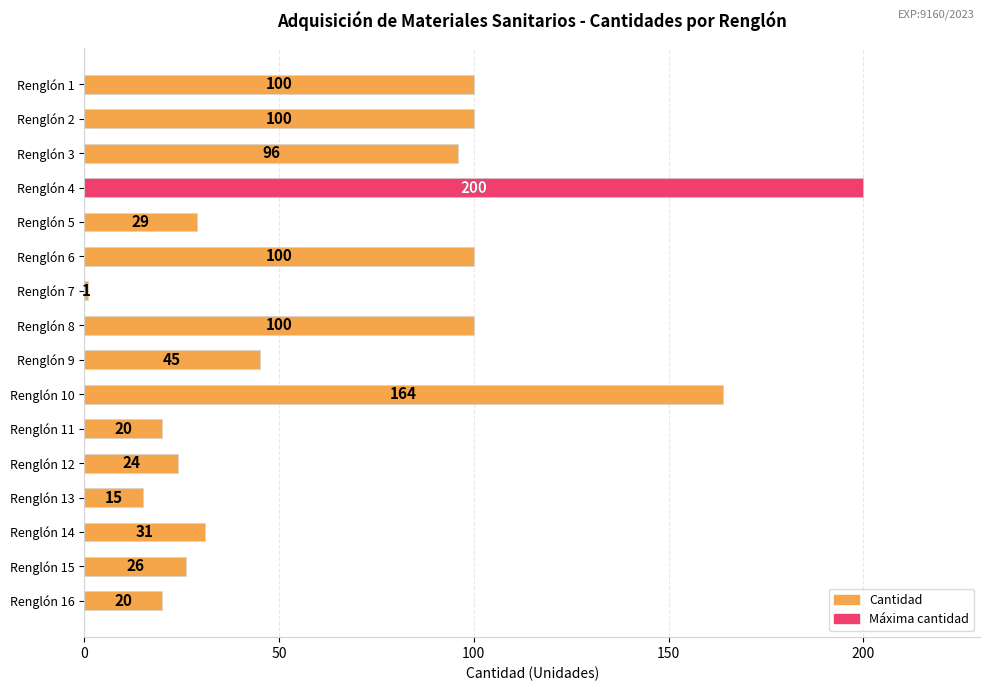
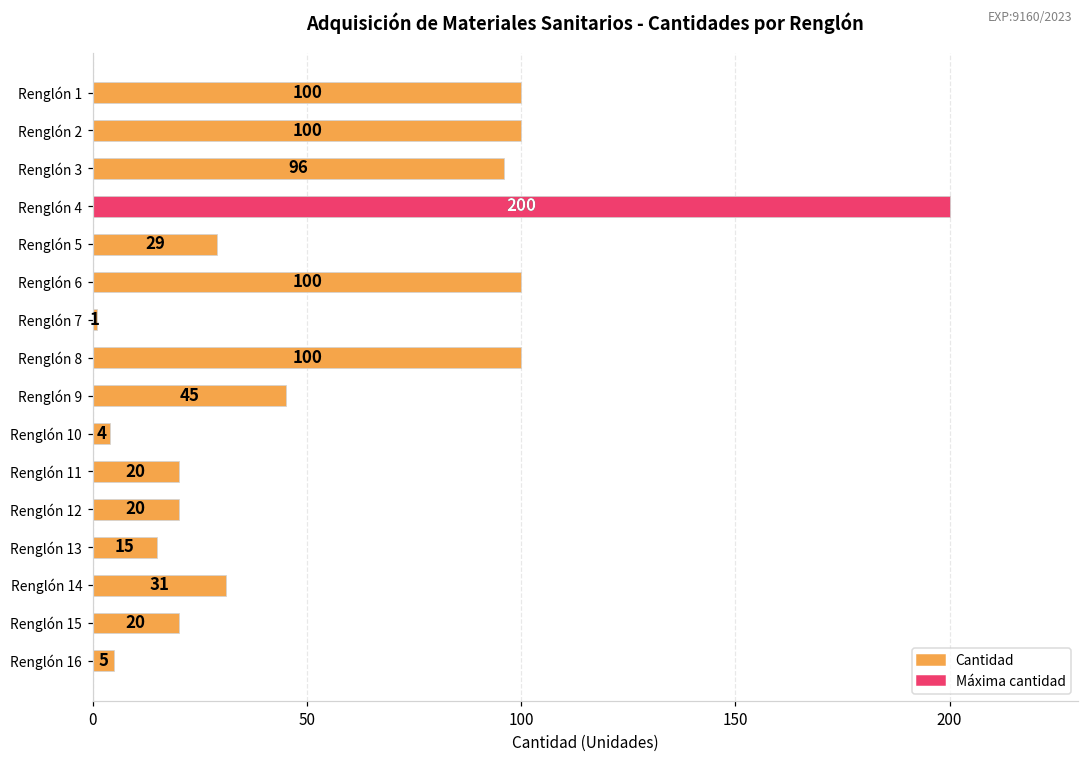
Cantidad, Renglón 10: 164 -> 4
Cantidad, Renglón 12: 24 -> 20
Cantidad, Renglón 15: 26 -> 20
Cantidad, Renglón 16: 20 -> 5
